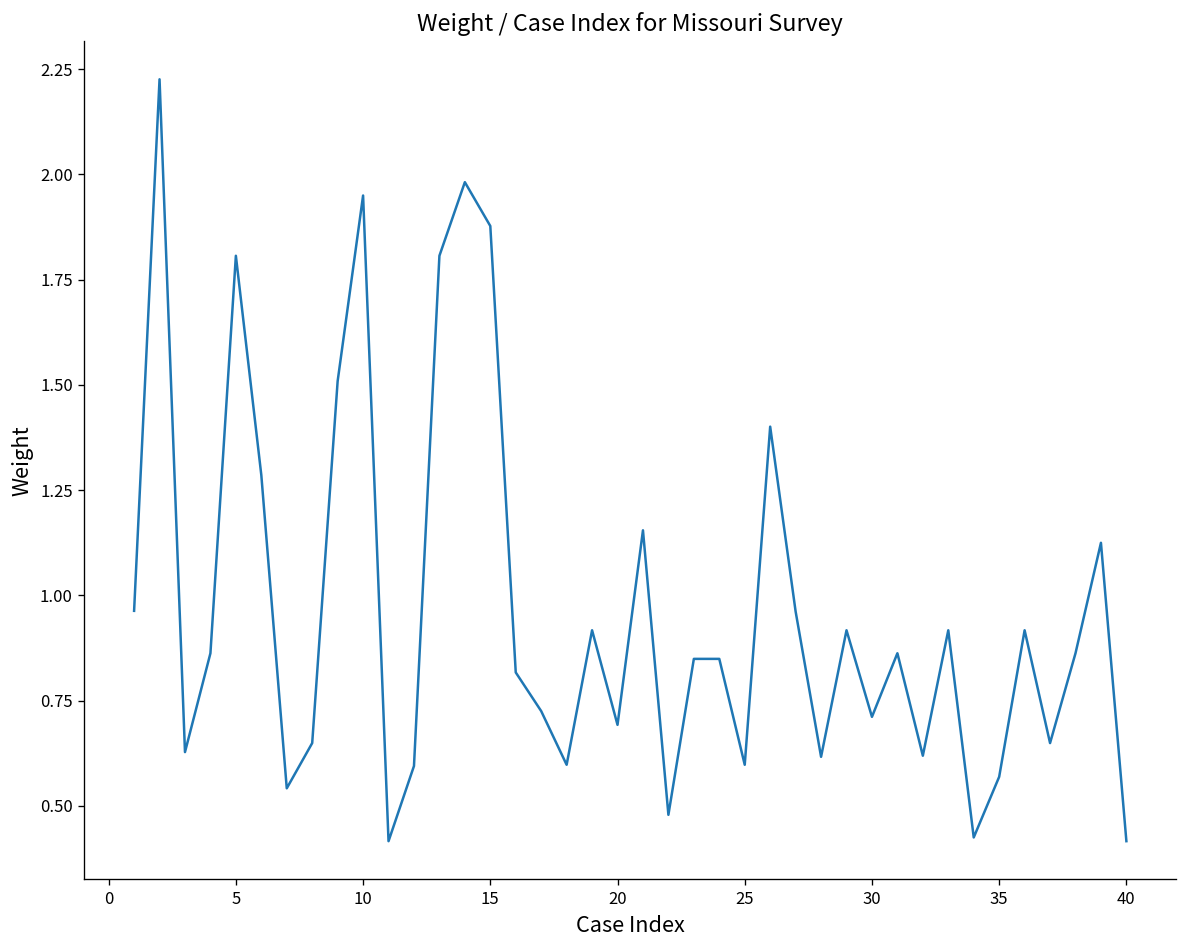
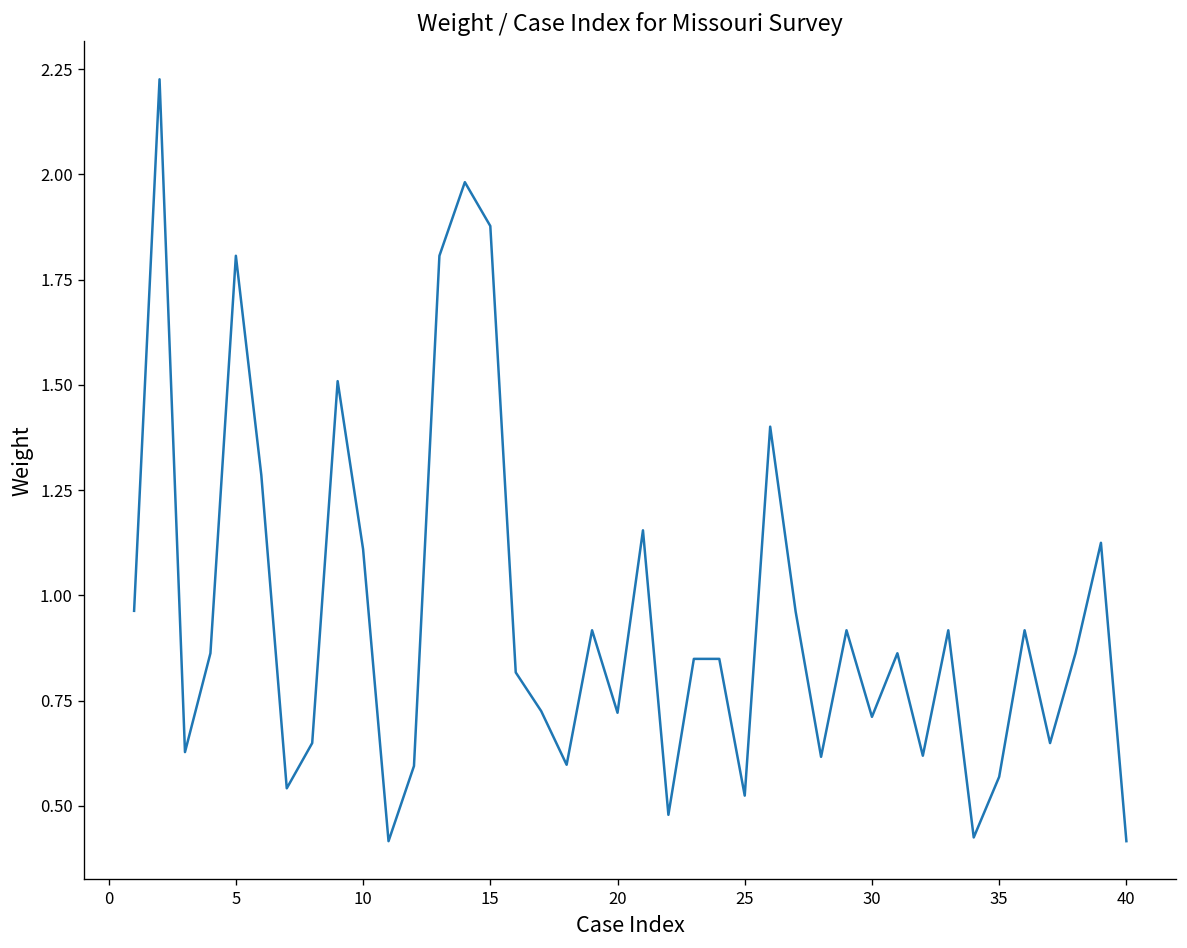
10: 1.95 -> 1.11
20: 0.69 -> 0.72
25: 0.60 -> 0.52
